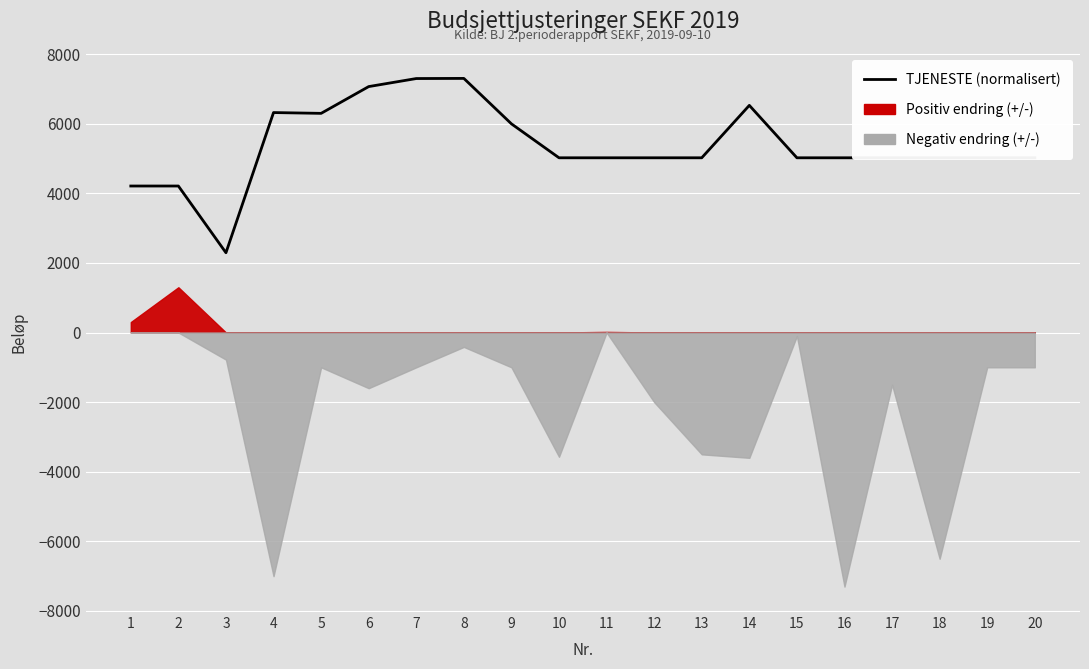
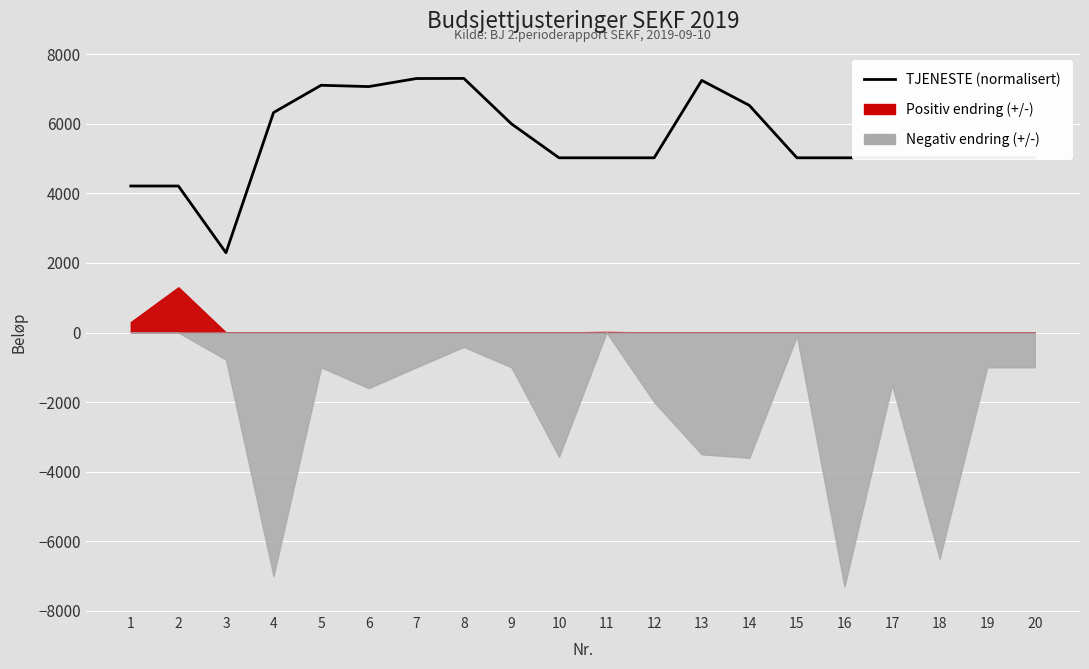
TJENESTE (normalisert), 5: 6300 -> 7100
TJENESTE (normalisert), 13: 5000 -> 7200
